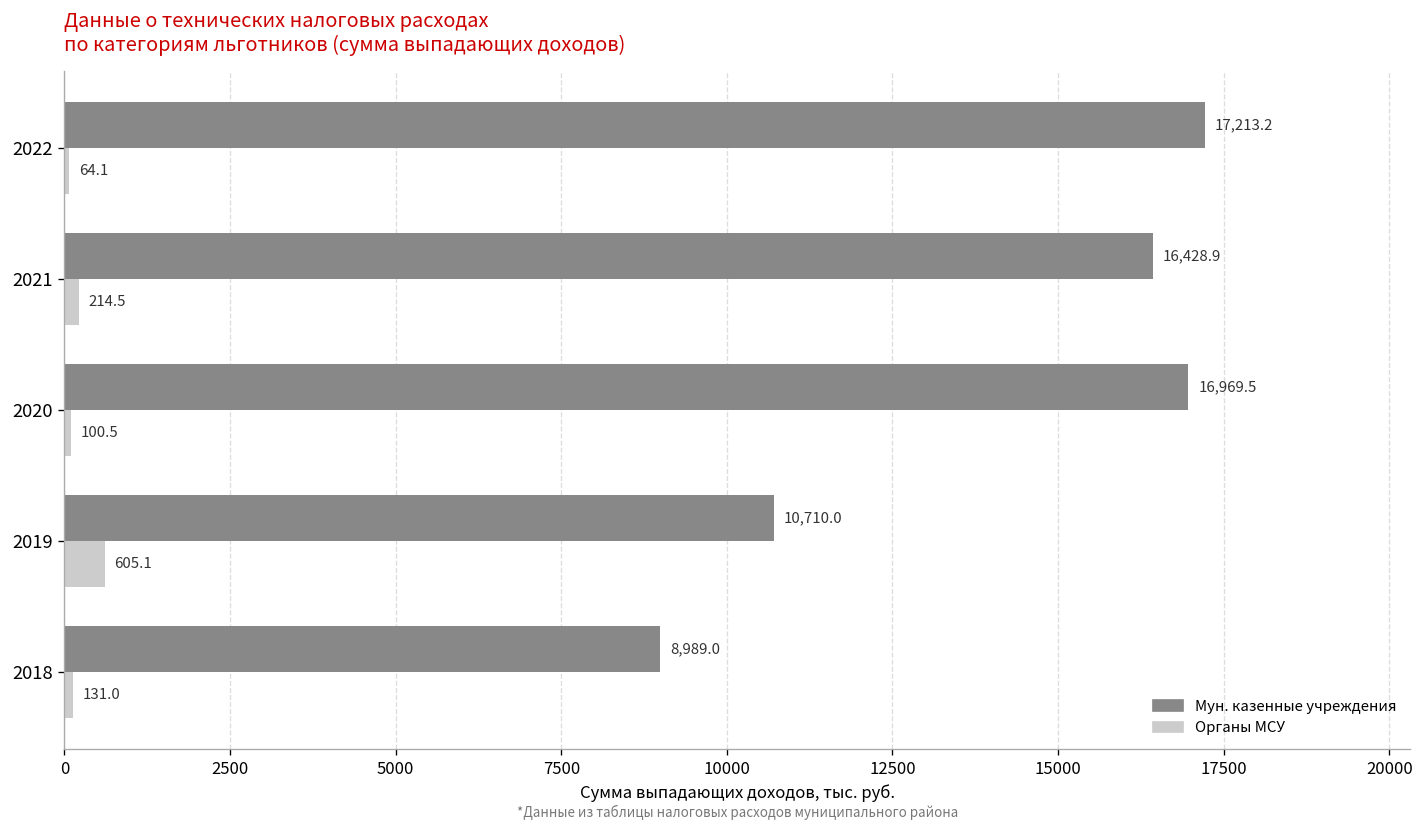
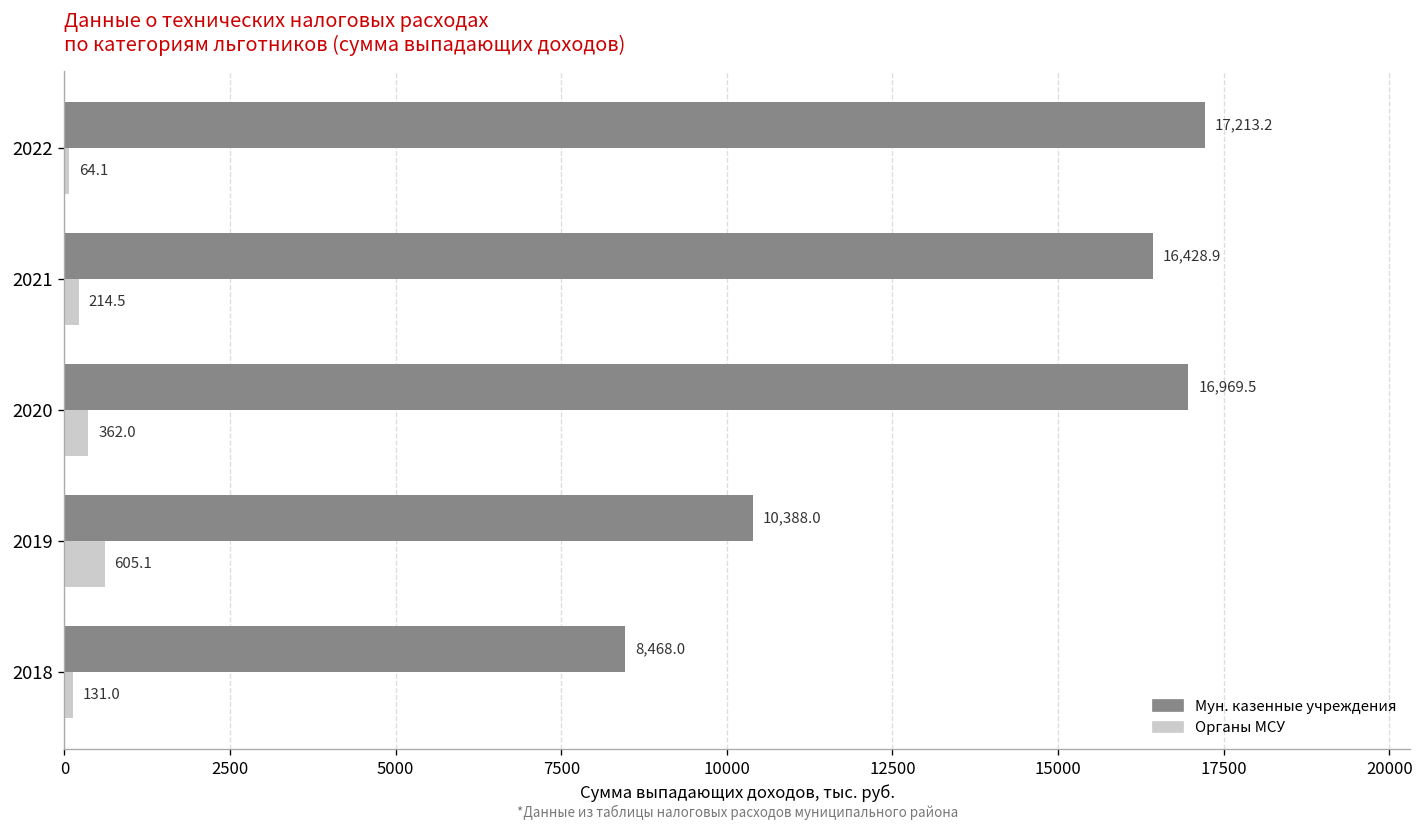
Органы МСУ, 2020: 100.5 -> 362.0
Мун. казенные учреждения, 2019: 10,710.0 -> 10,388.0
Мун. казенные учреждения, 2018: 8,989.0 -> 8,468.0
